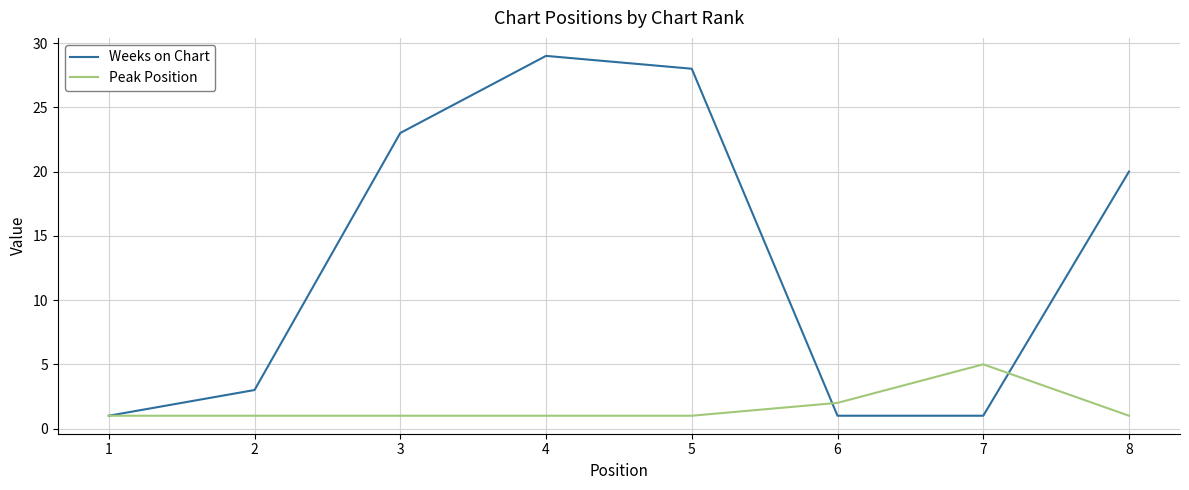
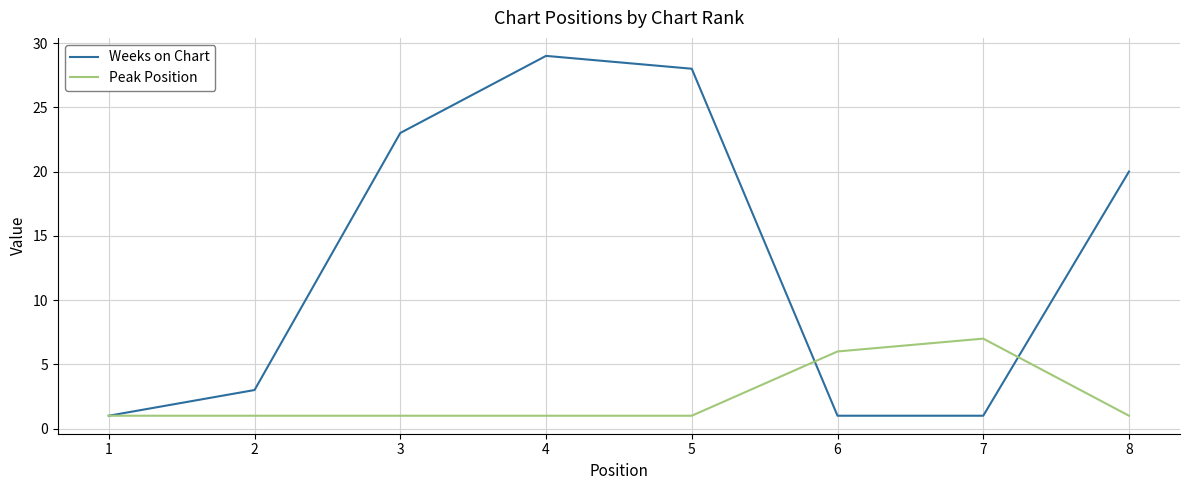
Peak Position, 6: 2 -> 6
Peak Position, 7: 5 -> 7
